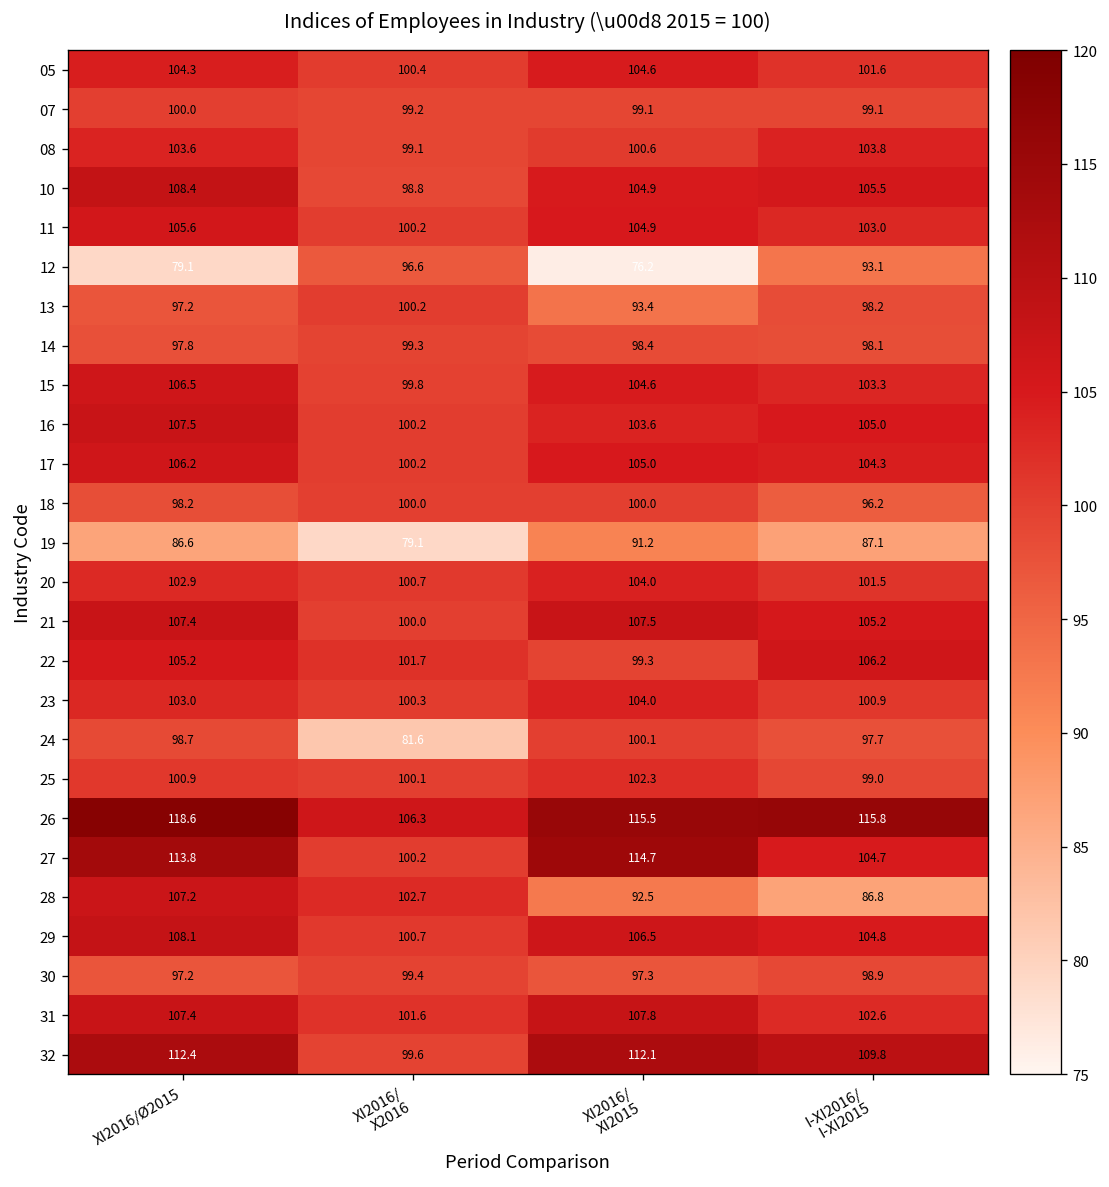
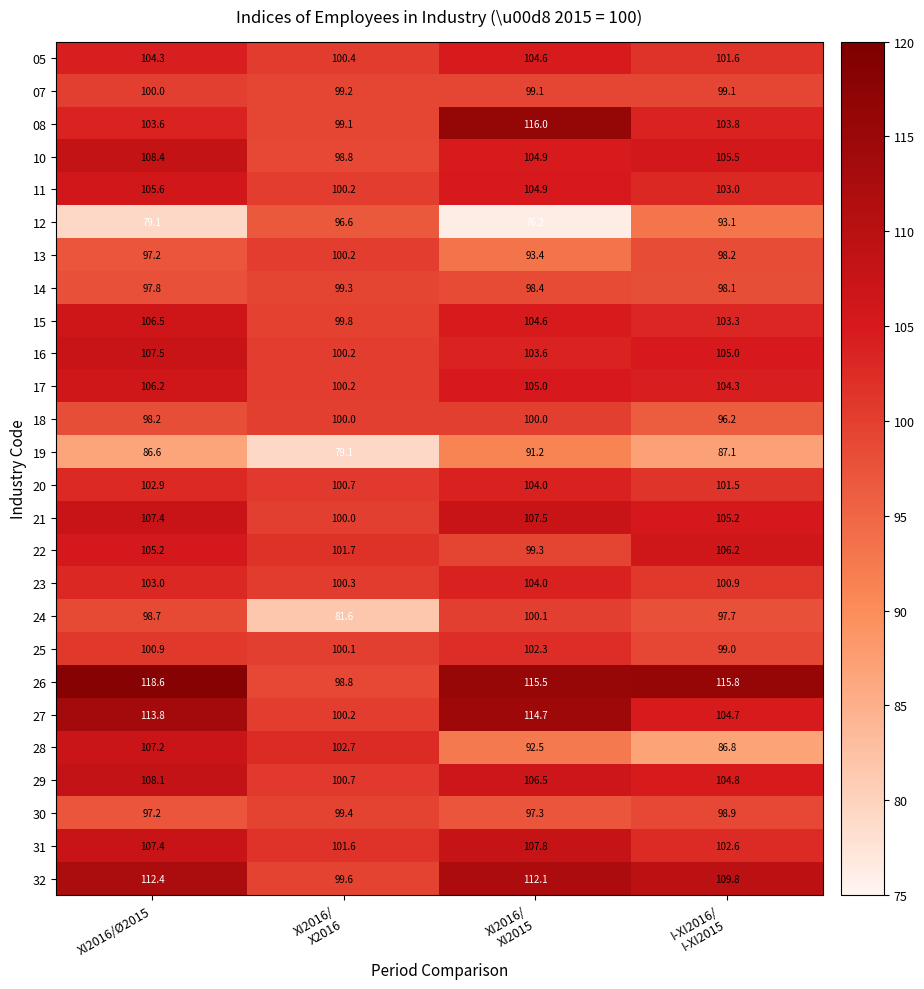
08, XI2016/ XI2015: 100.6 -> 116.0
26, XI2016/ X2016: 106.3 -> 98.8
